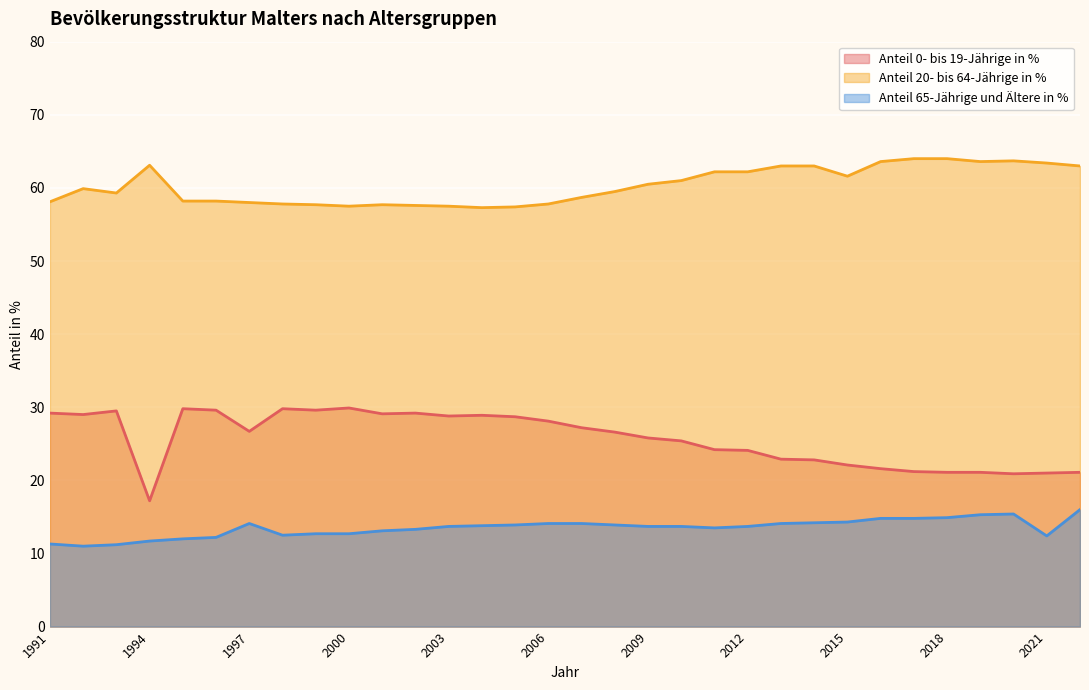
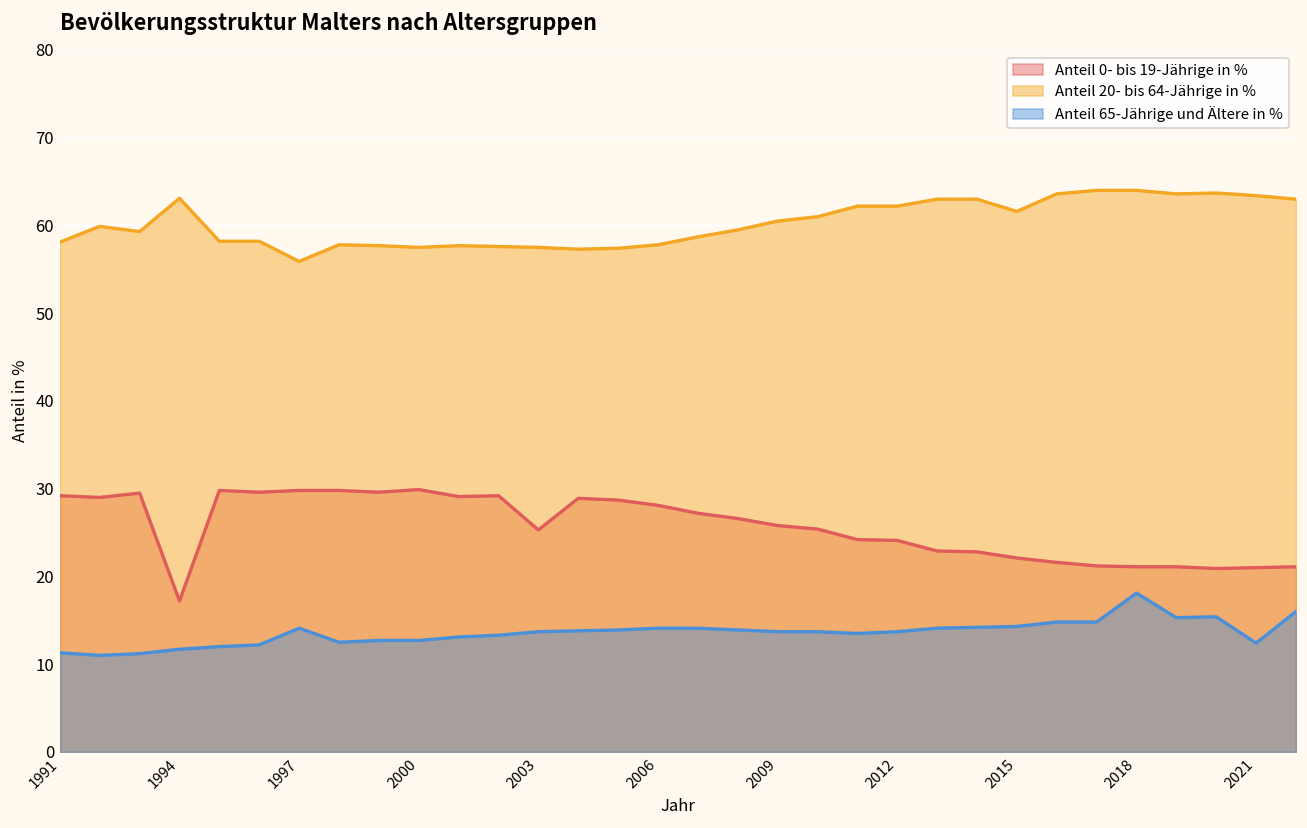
Anteil 0- bis 19-Jährige in %, 1997: 27 -> 30
Anteil 20- bis 64-Jährige in %, 1997: 58 -> 56
Anteil 0- bis 19-Jährige in %, 2003: 29 -> 25
Anteil 65-Jährige und Ältere in %, 2018: 15 -> 18
